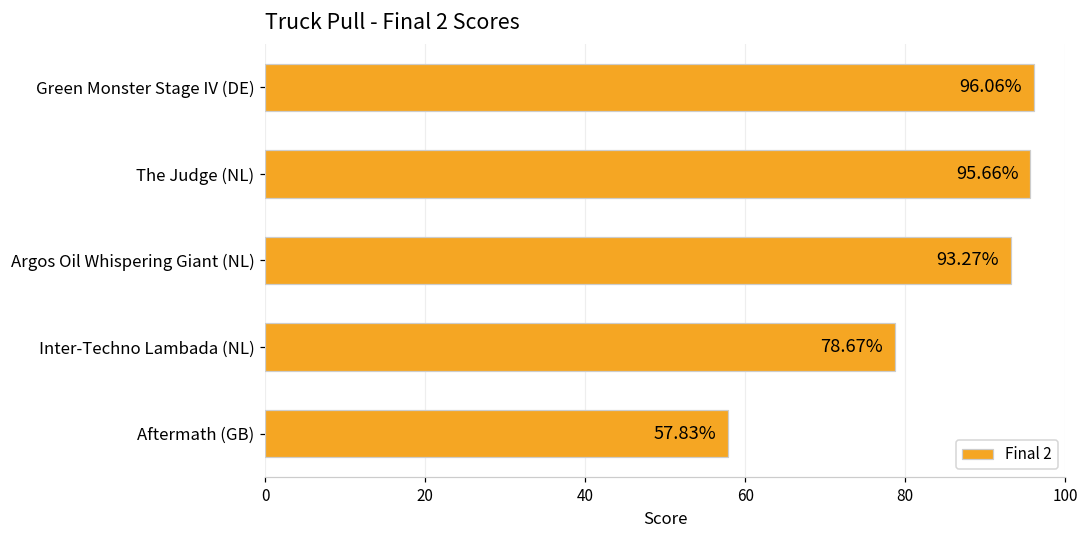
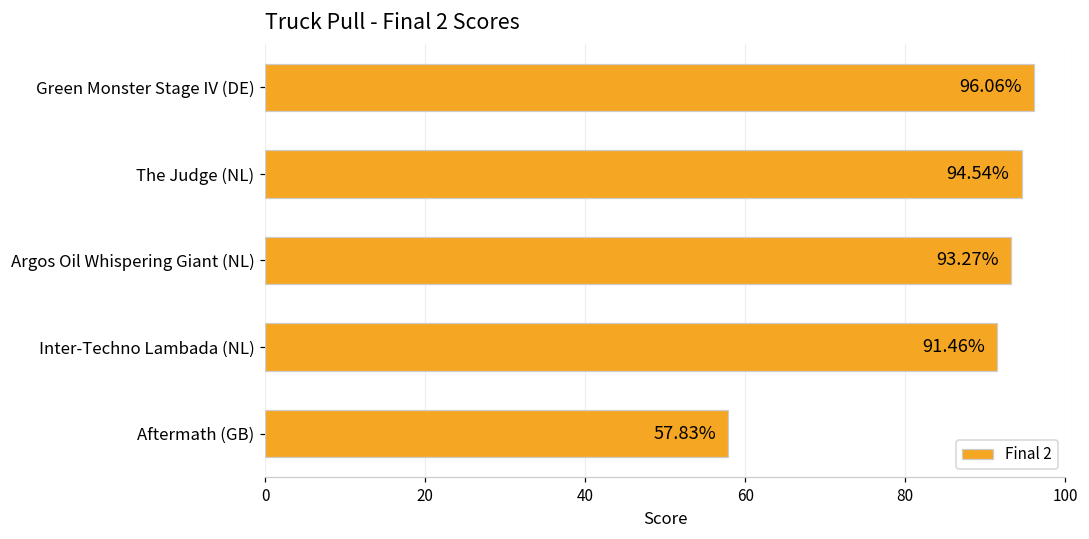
The Judge (NL): 95.66% -> 94.54%
Inter-Techno Lambada (NL): 78.67% -> 91.46%
